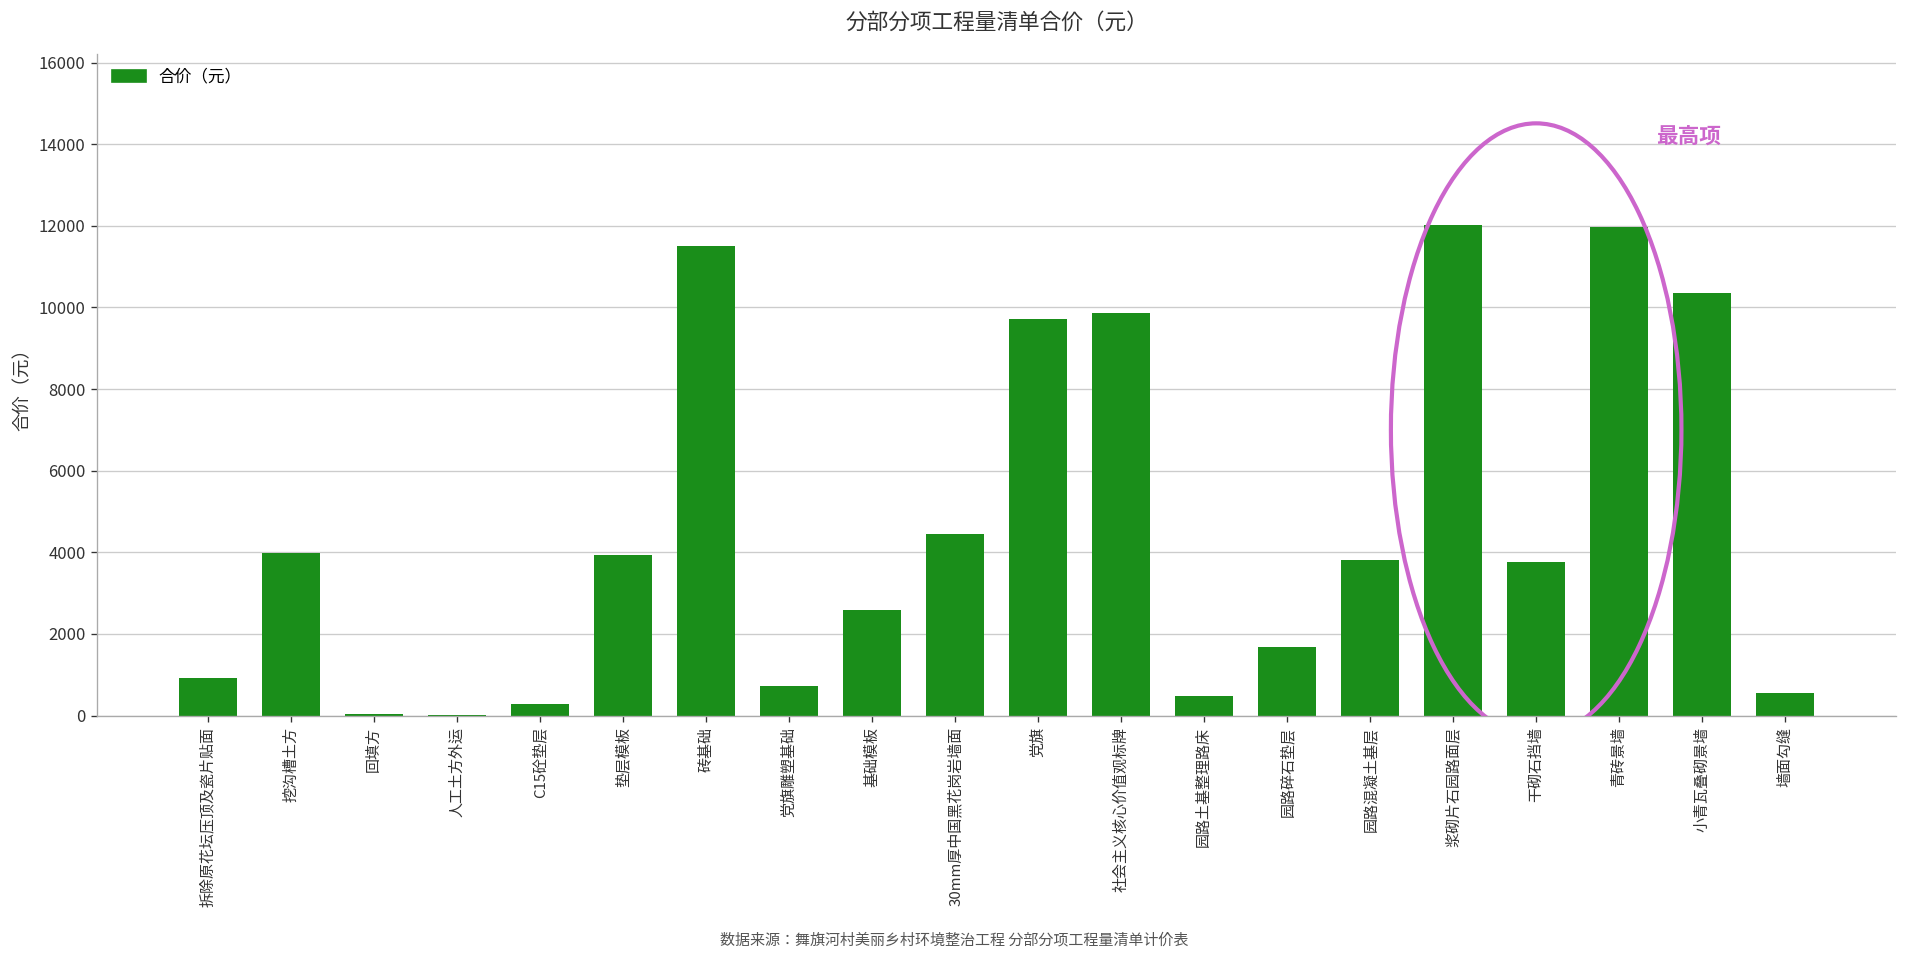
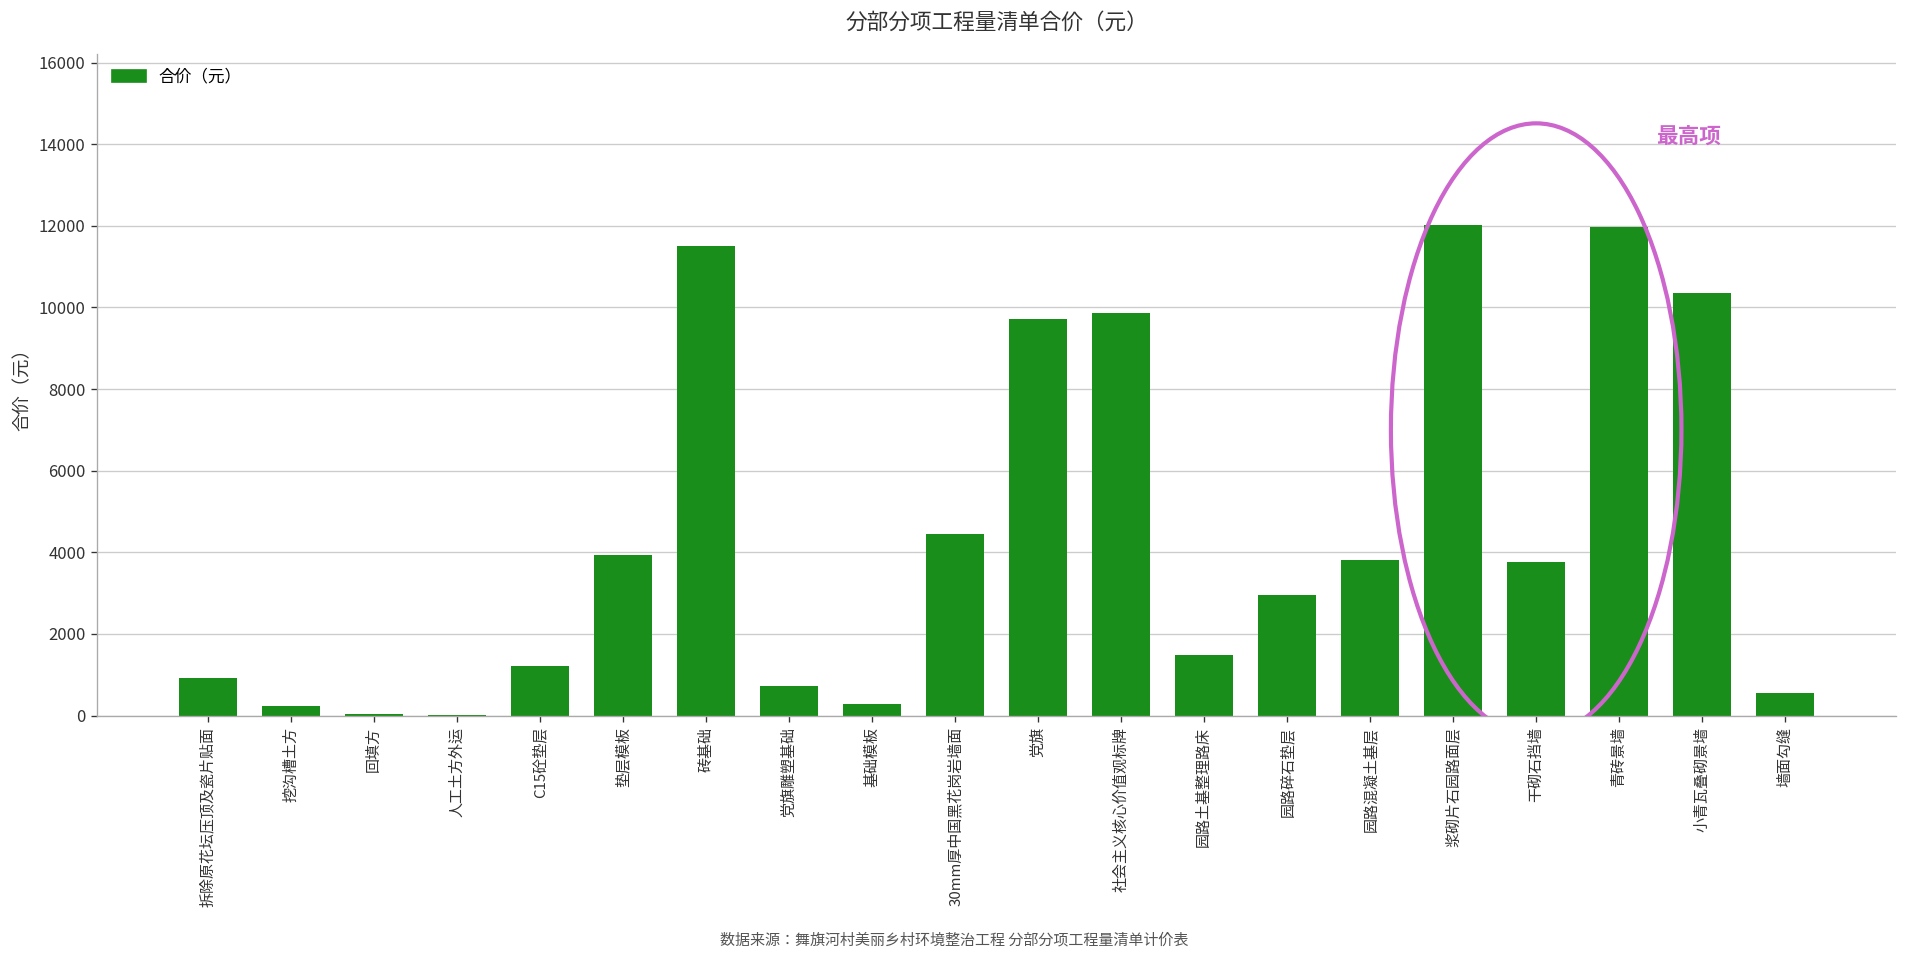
挖沟槽土方: 4000 -> 200
C15砼垫层: 300 -> 1200
基础模板: 2600 -> 300
园路土基整理路床: 500 -> 1500
园路碎石垫层: 1700 -> 3000
